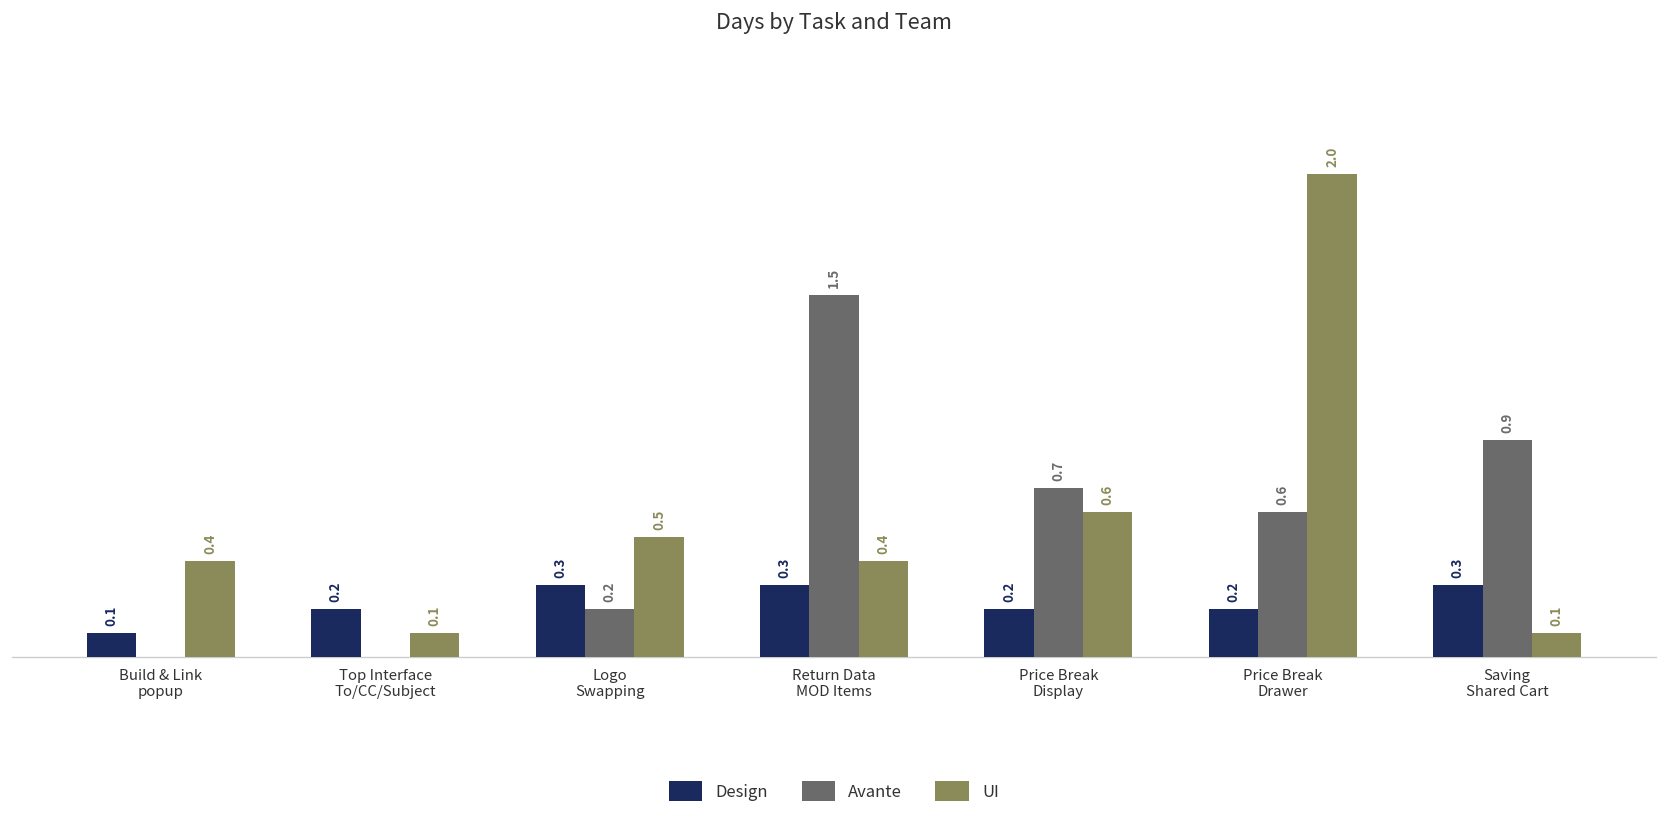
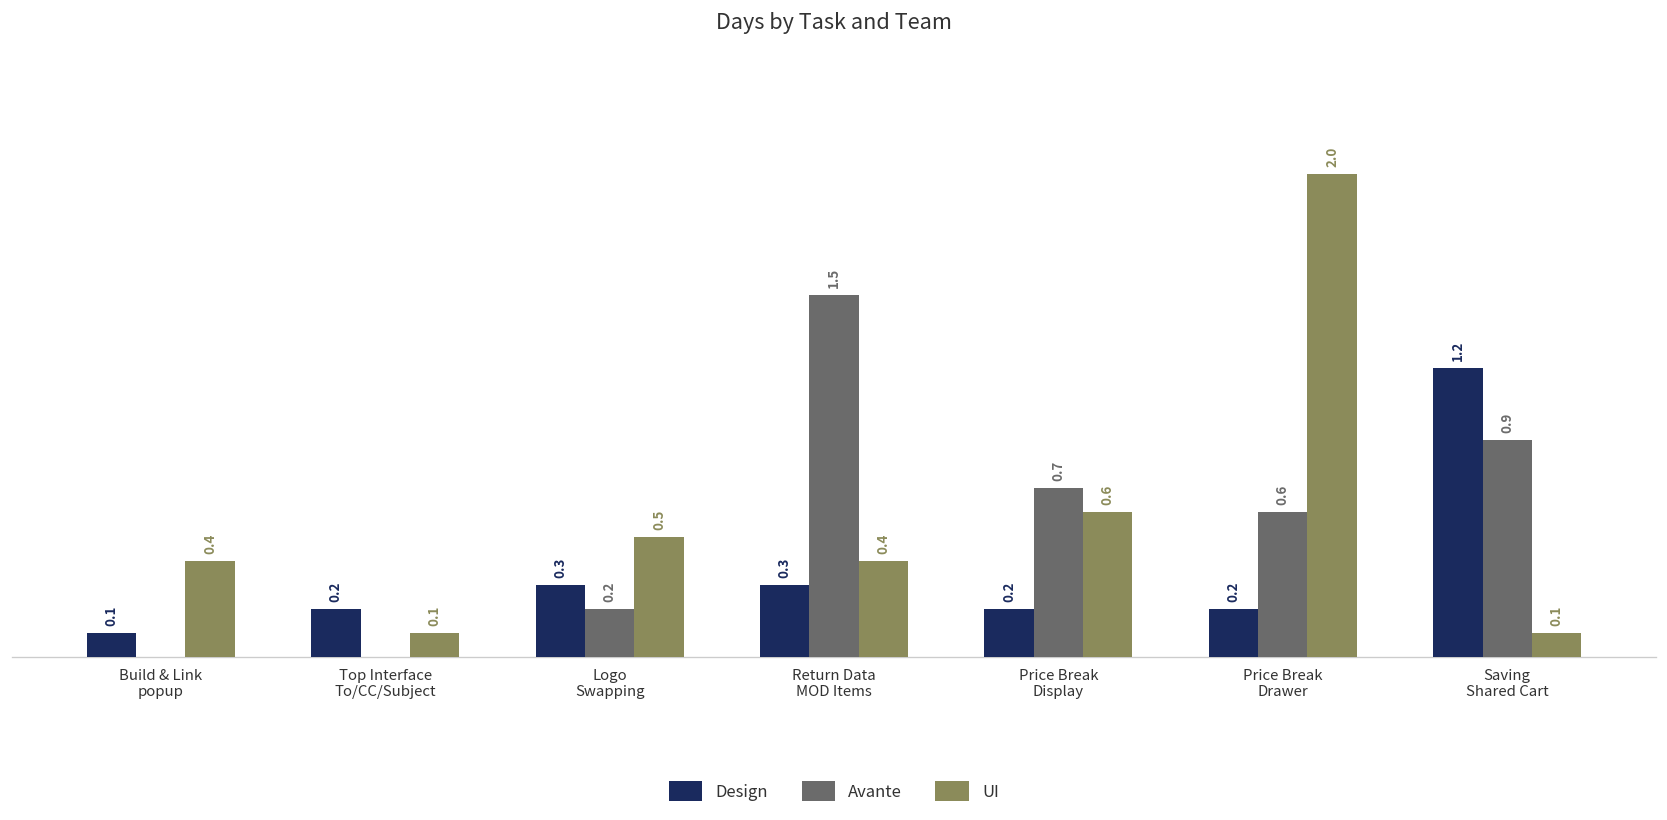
Design, Saving Shared Cart: 0.3 -> 1.2
